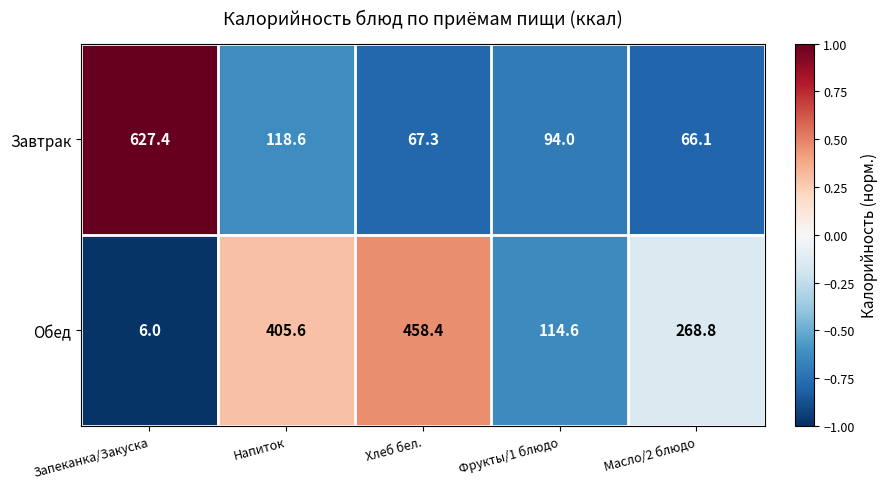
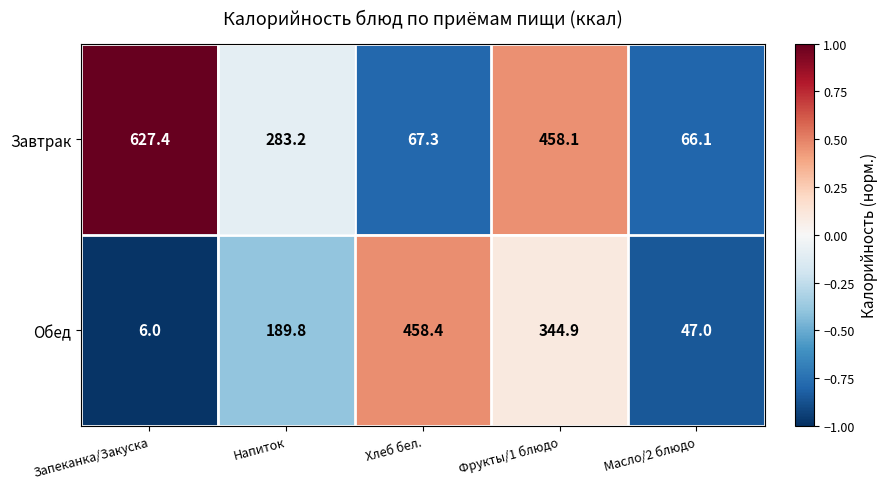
Завтрак, Напиток: 118.6 -> 283.2
Завтрак, Фрукты/1 блюдо: 94.0 -> 458.1
Обед, Напиток: 405.6 -> 189.8
Обед, Фрукты/1 блюдо: 114.6 -> 344.9
Обед, Масло/2 блюдо: 268.8 -> 47.0
